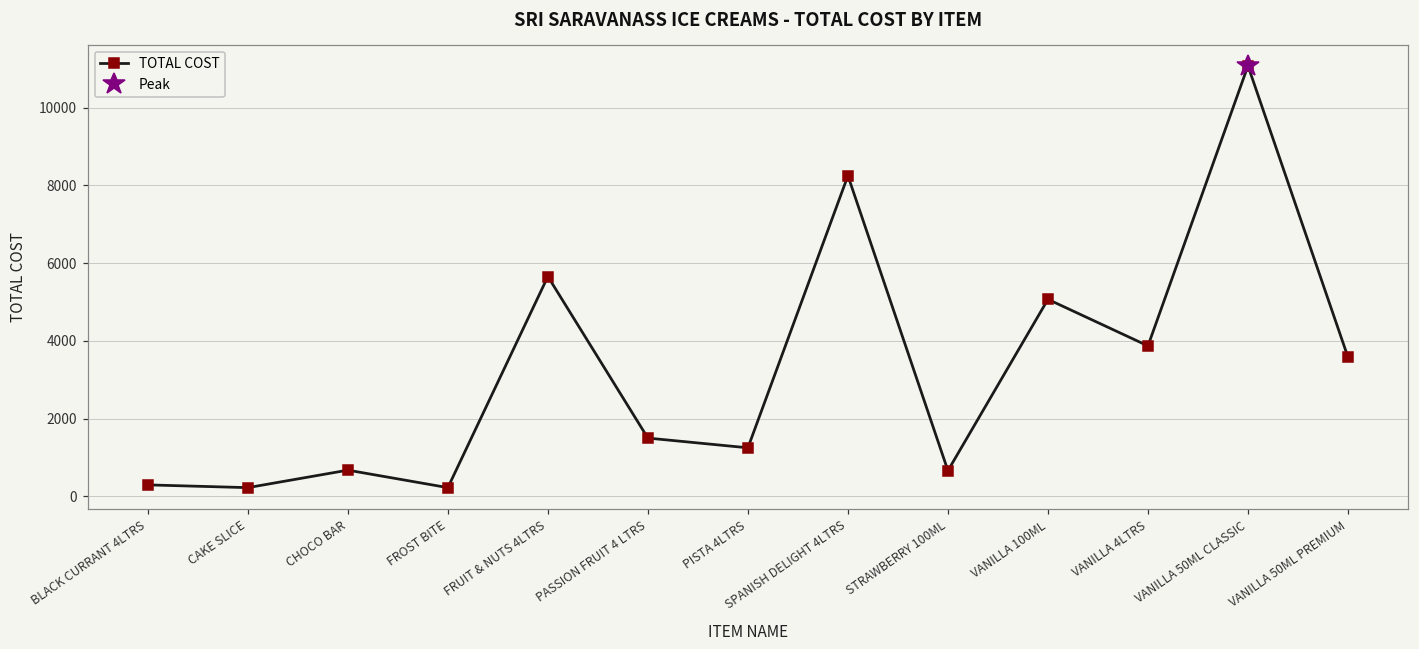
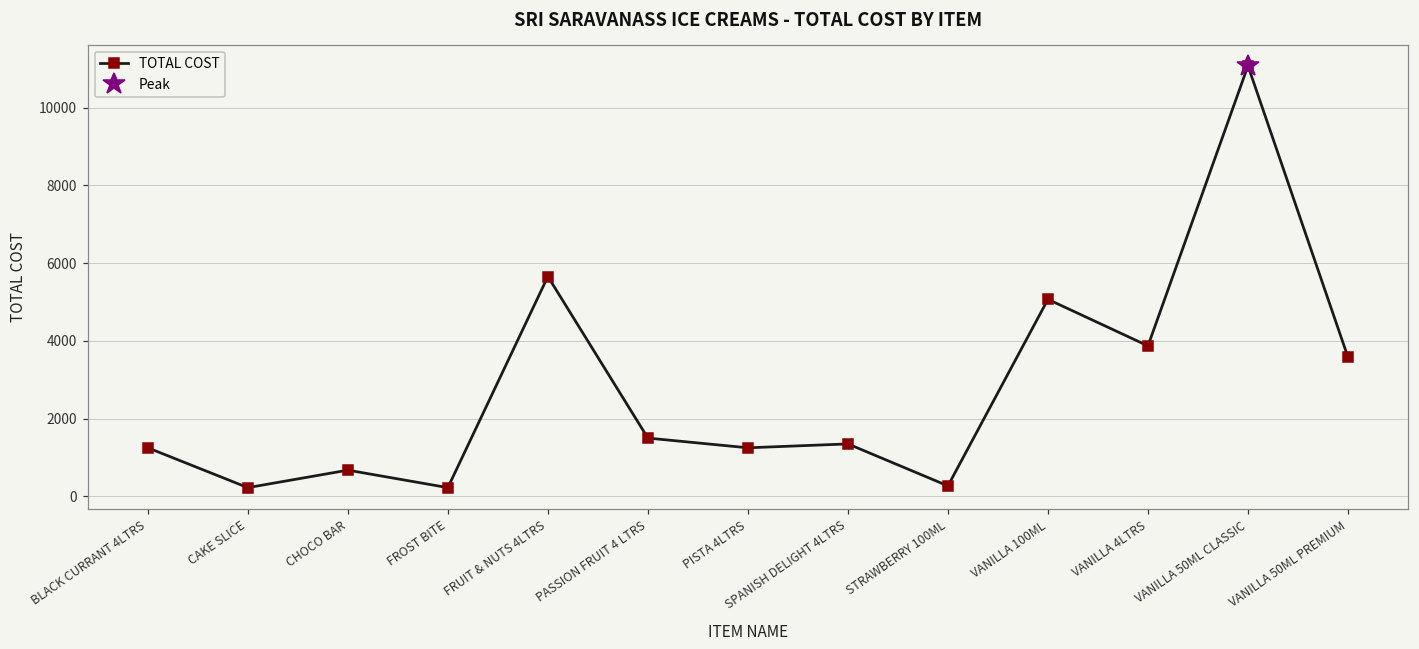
TOTAL COST, BLACK CURRANT 4LTRS: 300 -> 1300
TOTAL COST, SPANISH DELIGHT 4LTRS: 8300 -> 1400
TOTAL COST, STRAWBERRY 100ML: 700 -> 300
